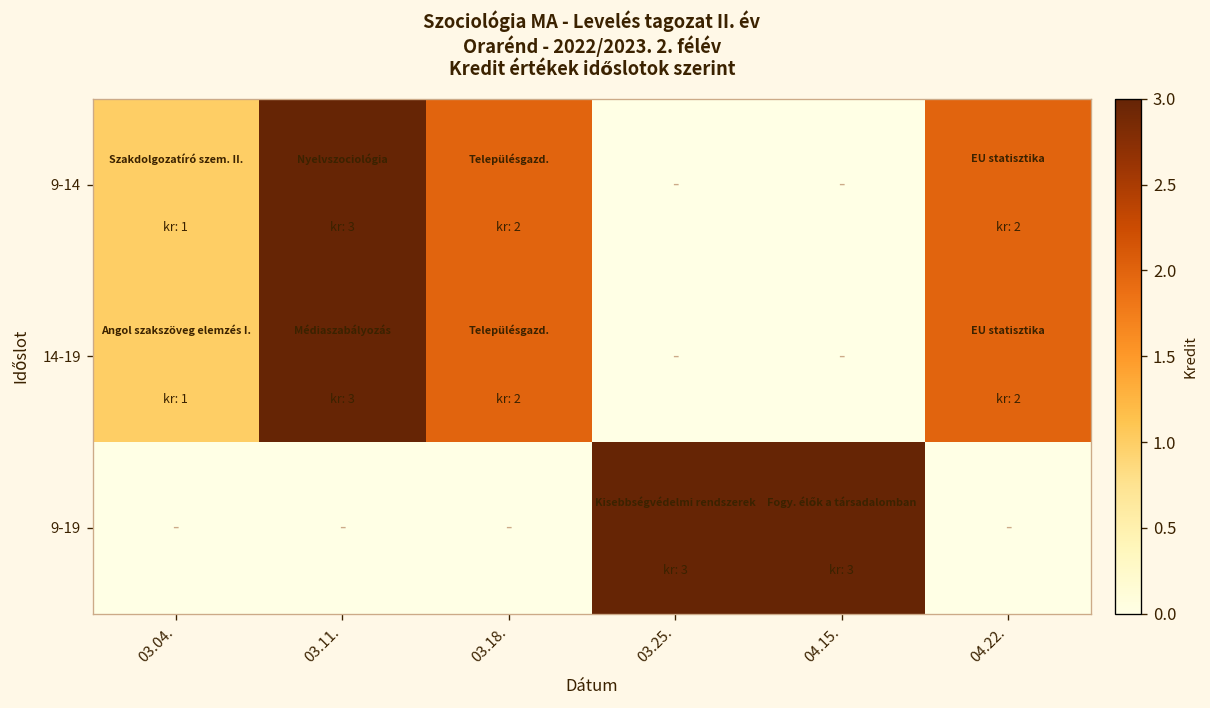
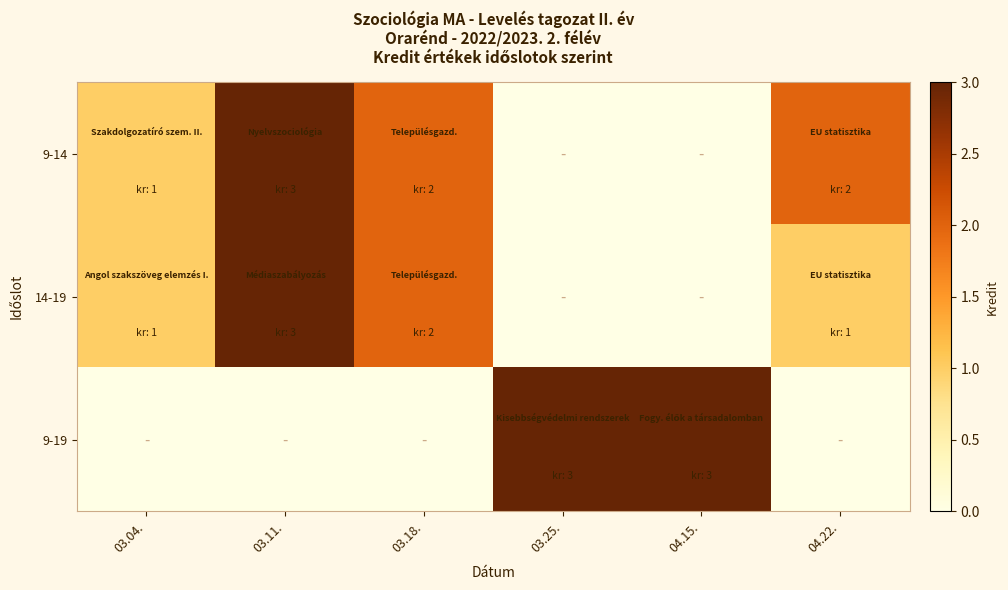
14-19, 04.22.: 2 -> 1
